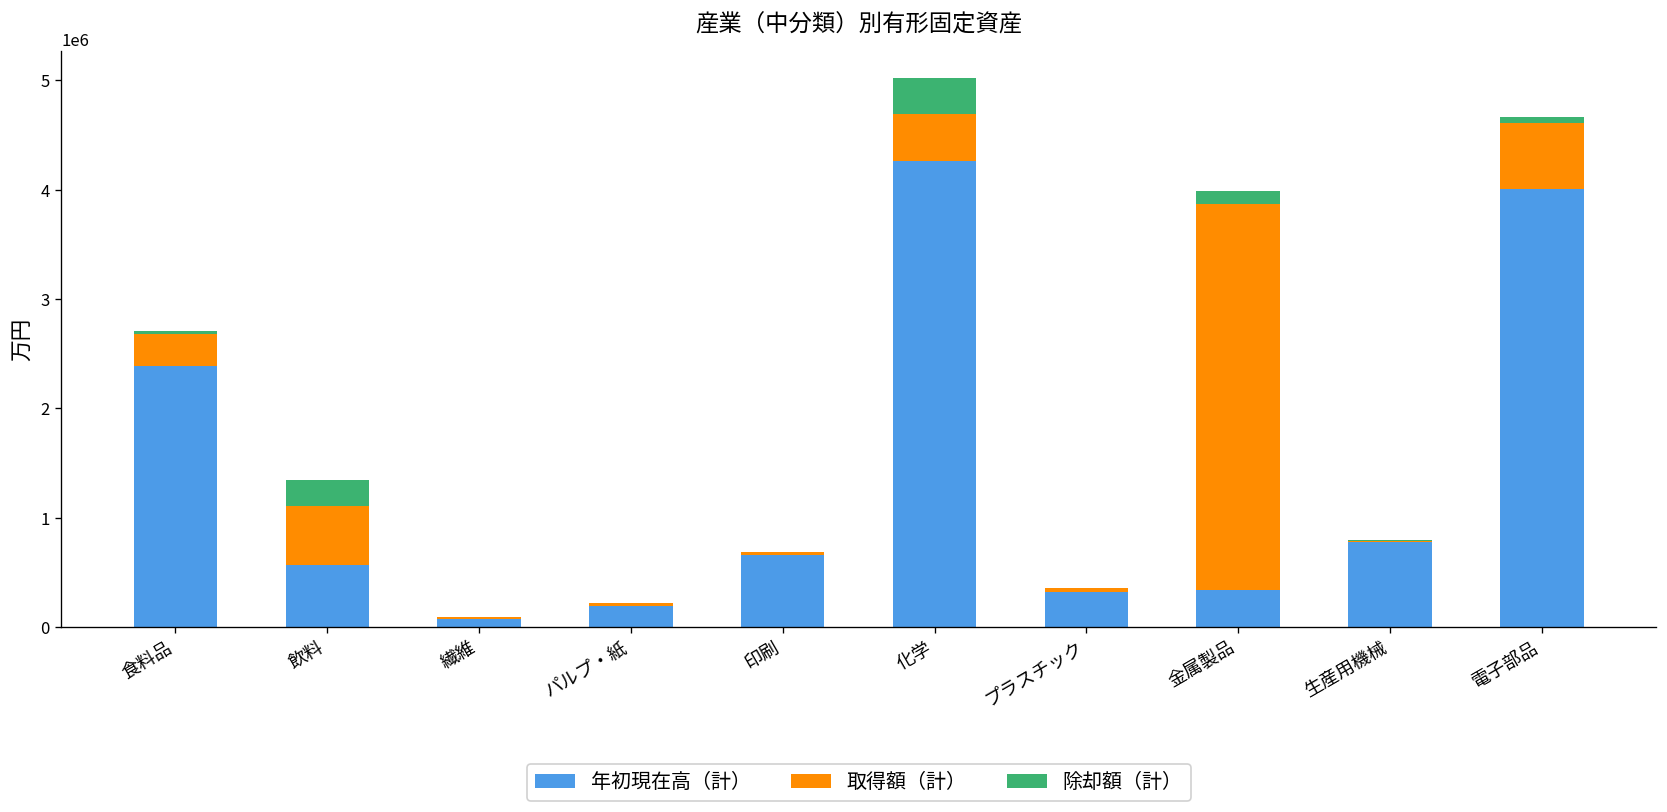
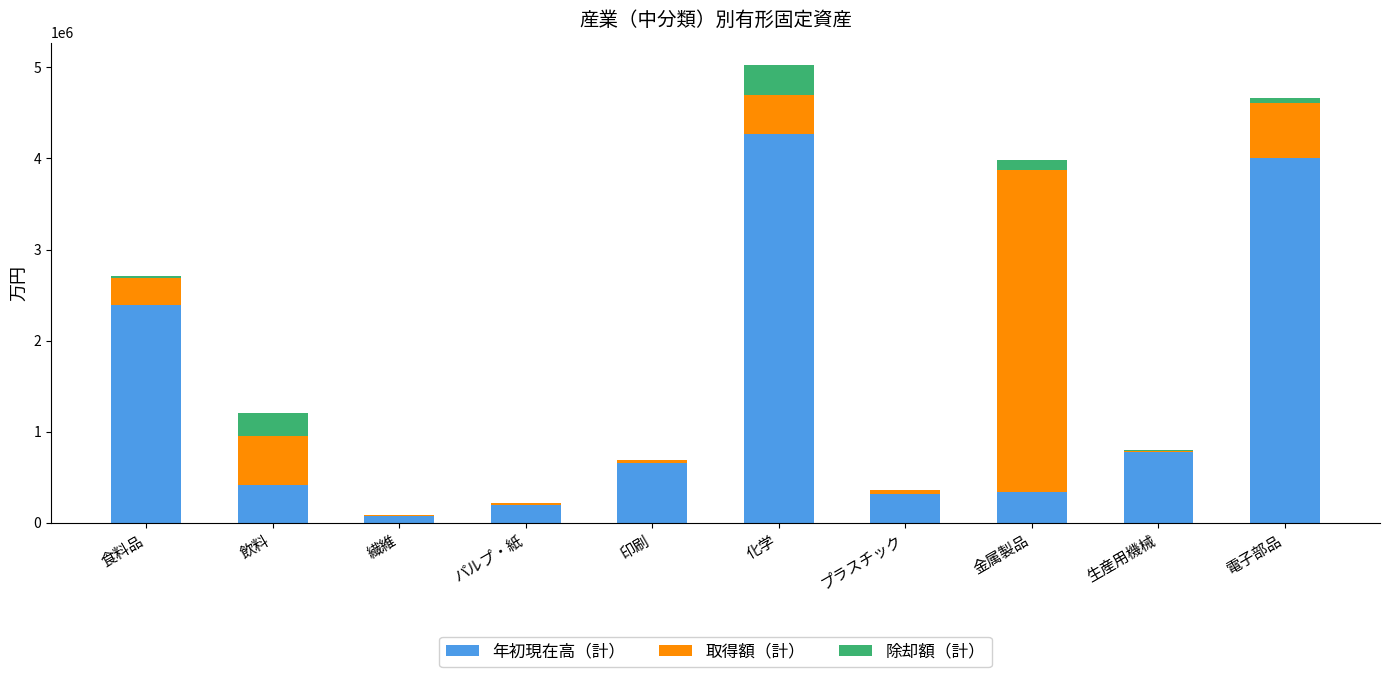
年初現在高（計）, 飲料: 600000 -> 400000
